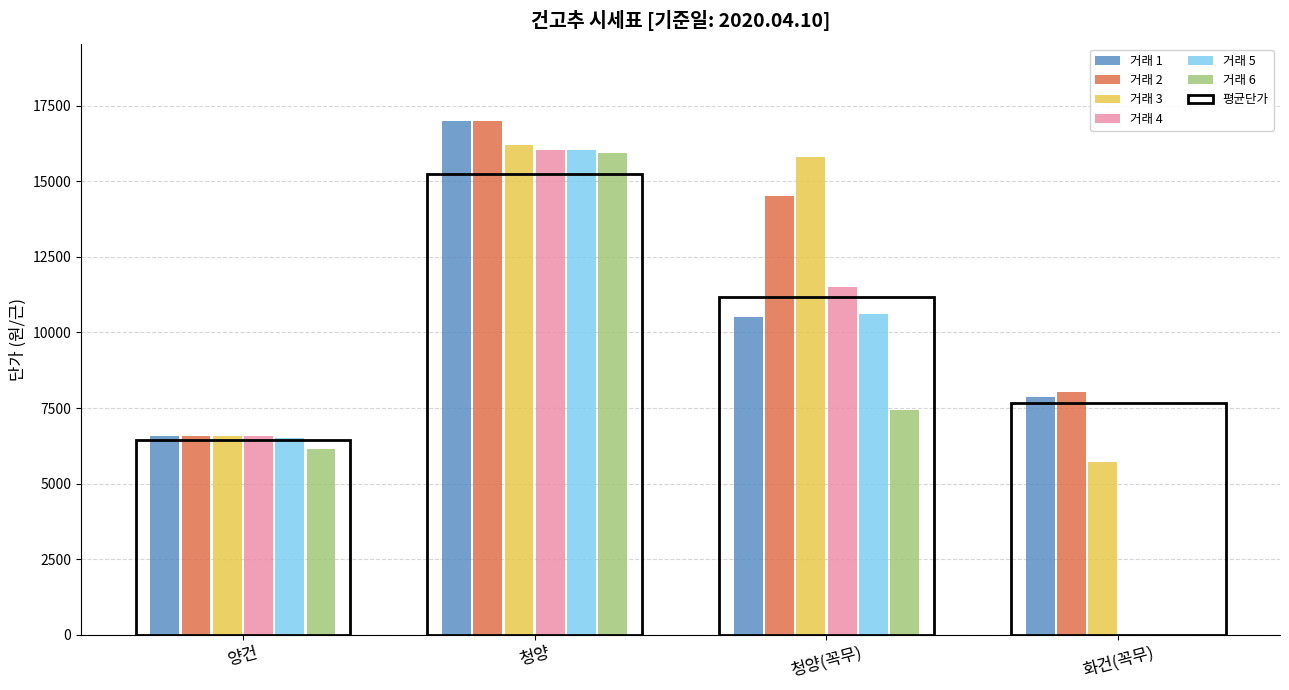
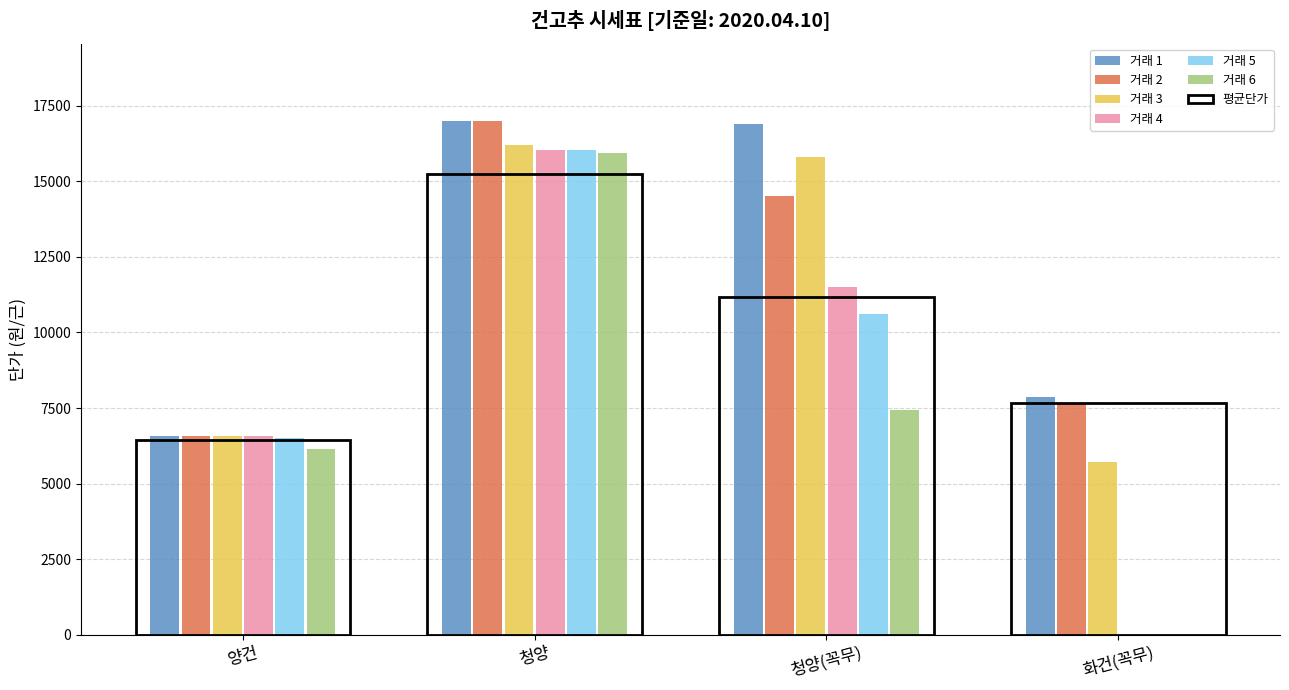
거래 1, 청양(꼭무): 10500 -> 16900
거래 2, 화건(꼭무): 8000 -> 7600
